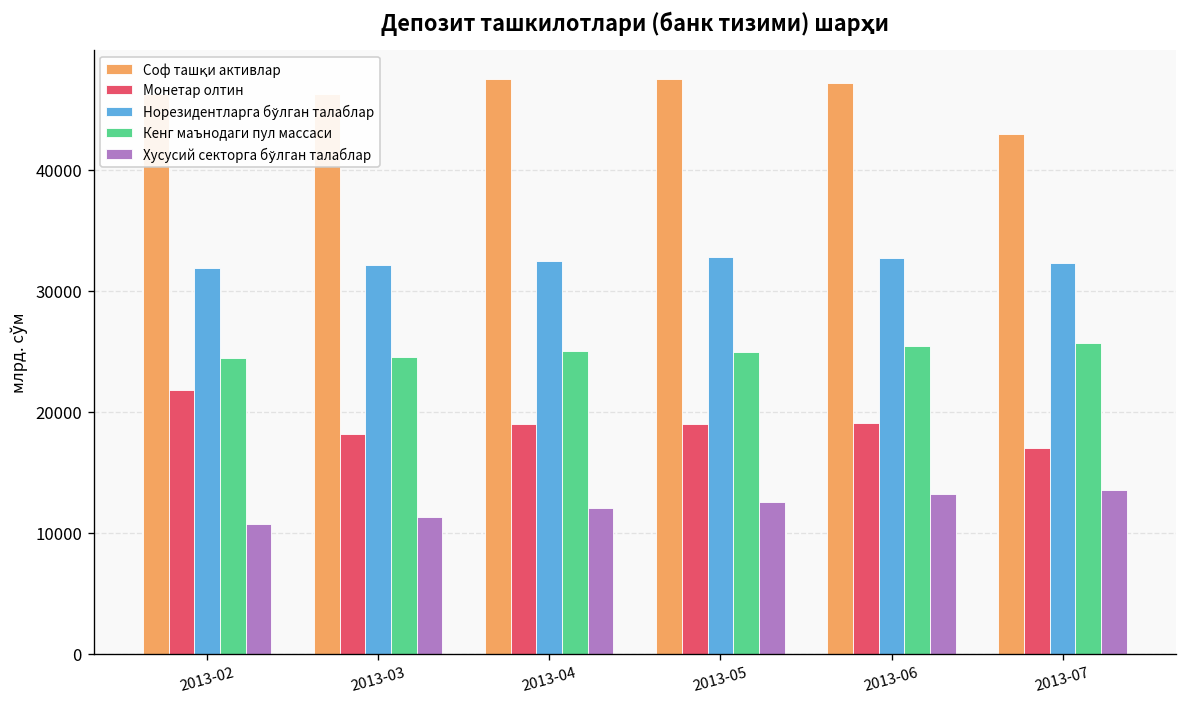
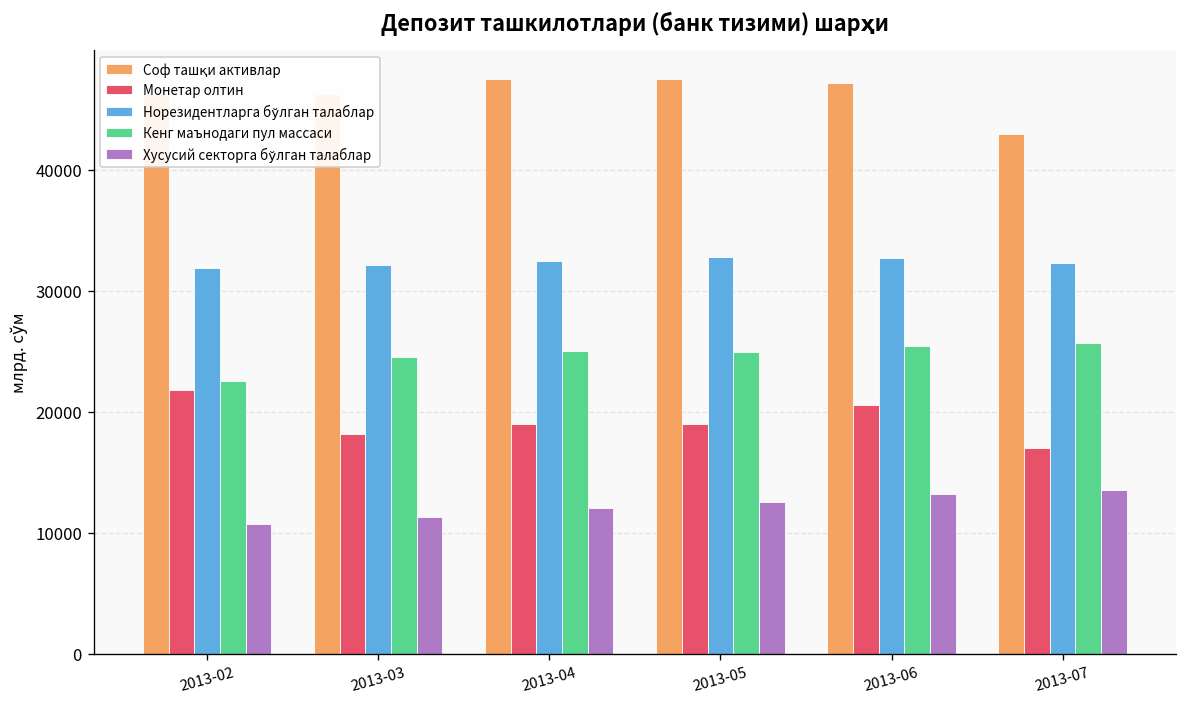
Кенг маънодаги пул массаси, 2013-02: 24400 -> 22600
Монетар олтин, 2013-06: 19100 -> 20500
